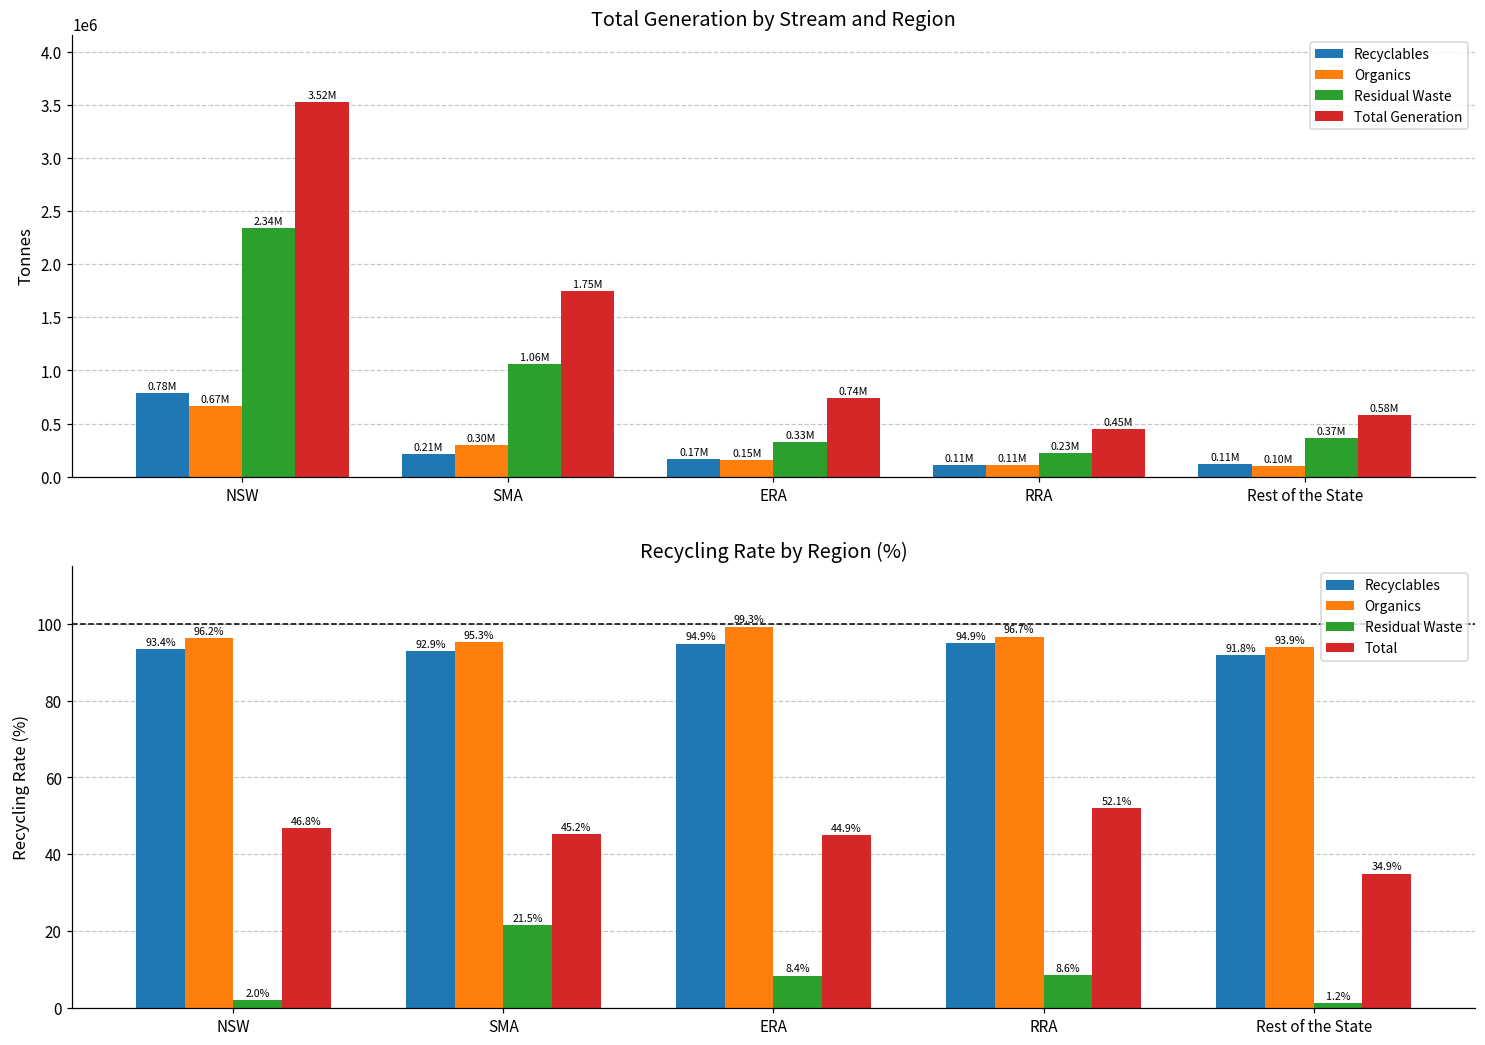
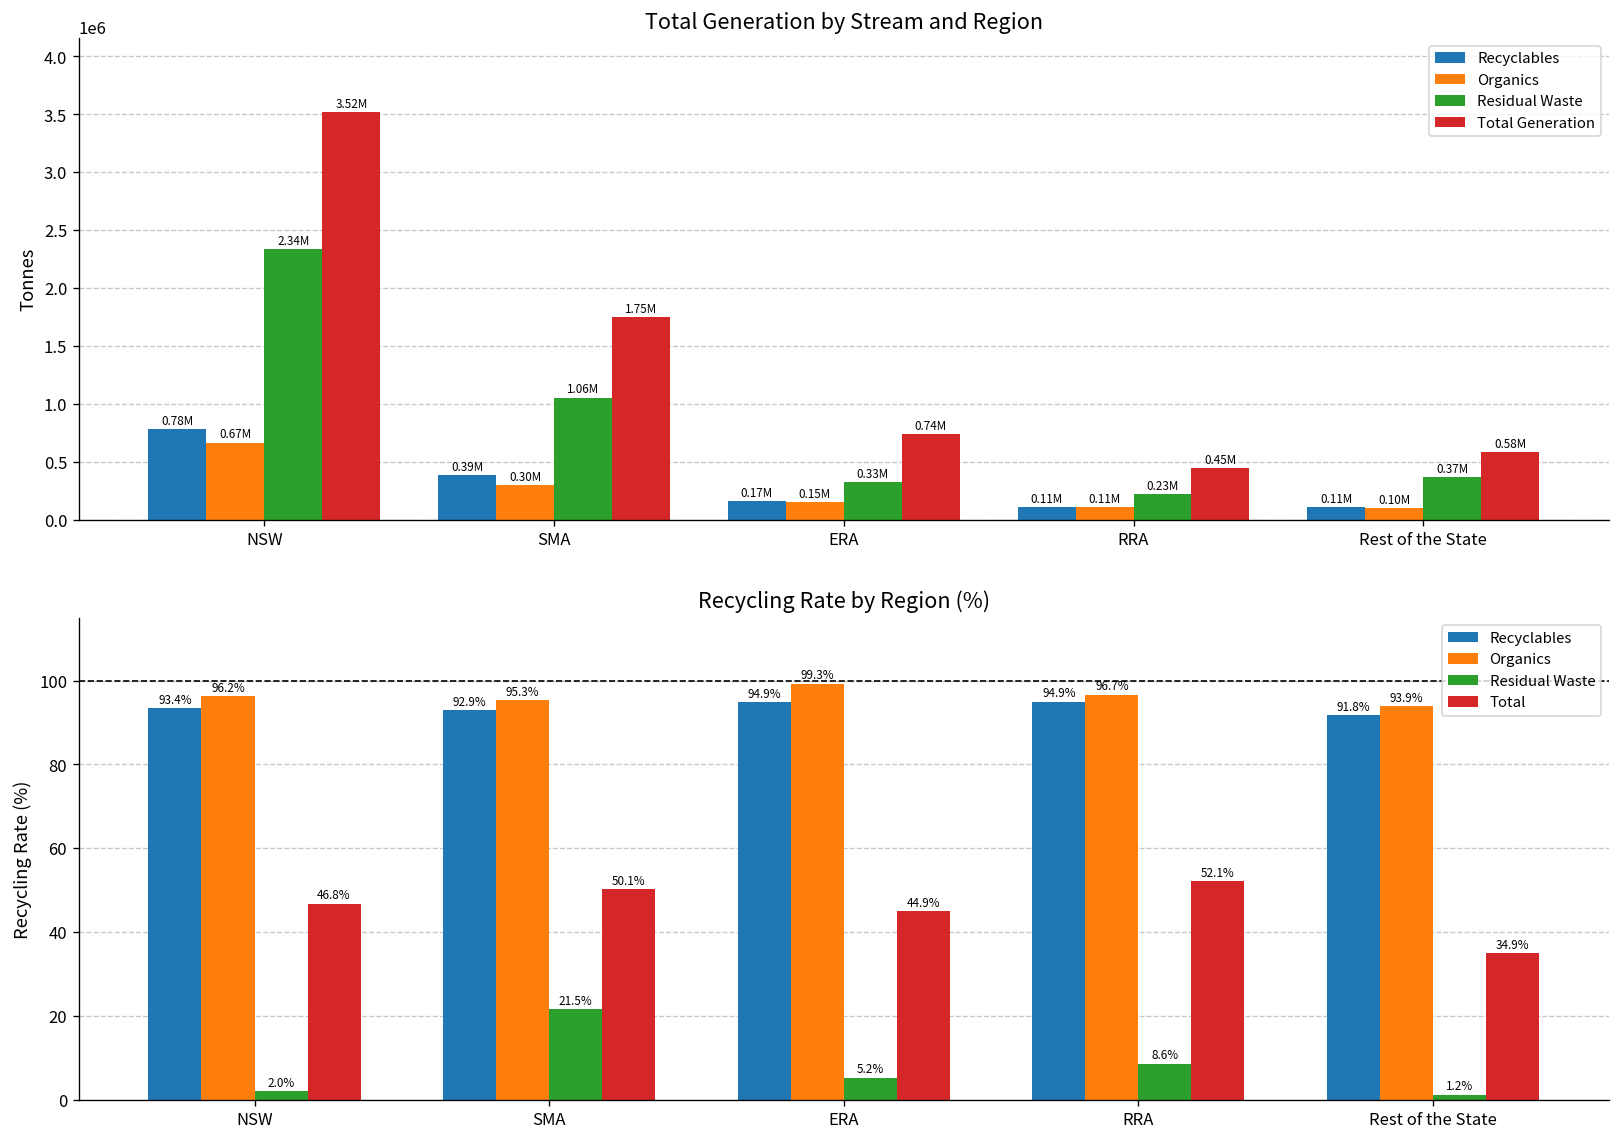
Total Generation by Stream and Region, Recyclables, SMA: 0.21M -> 0.39M
Recycling Rate by Region (%), Total, SMA: 45.2% -> 50.1%
Recycling Rate by Region (%), Residual Waste, ERA: 8.4% -> 5.2%
